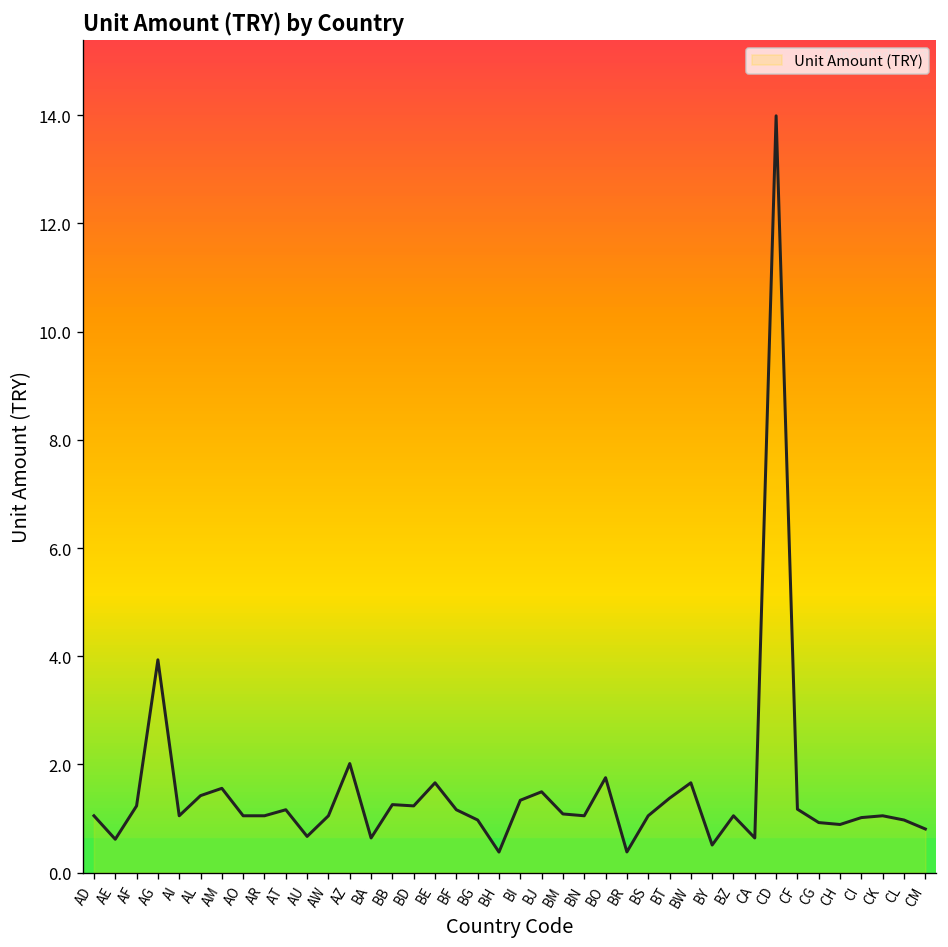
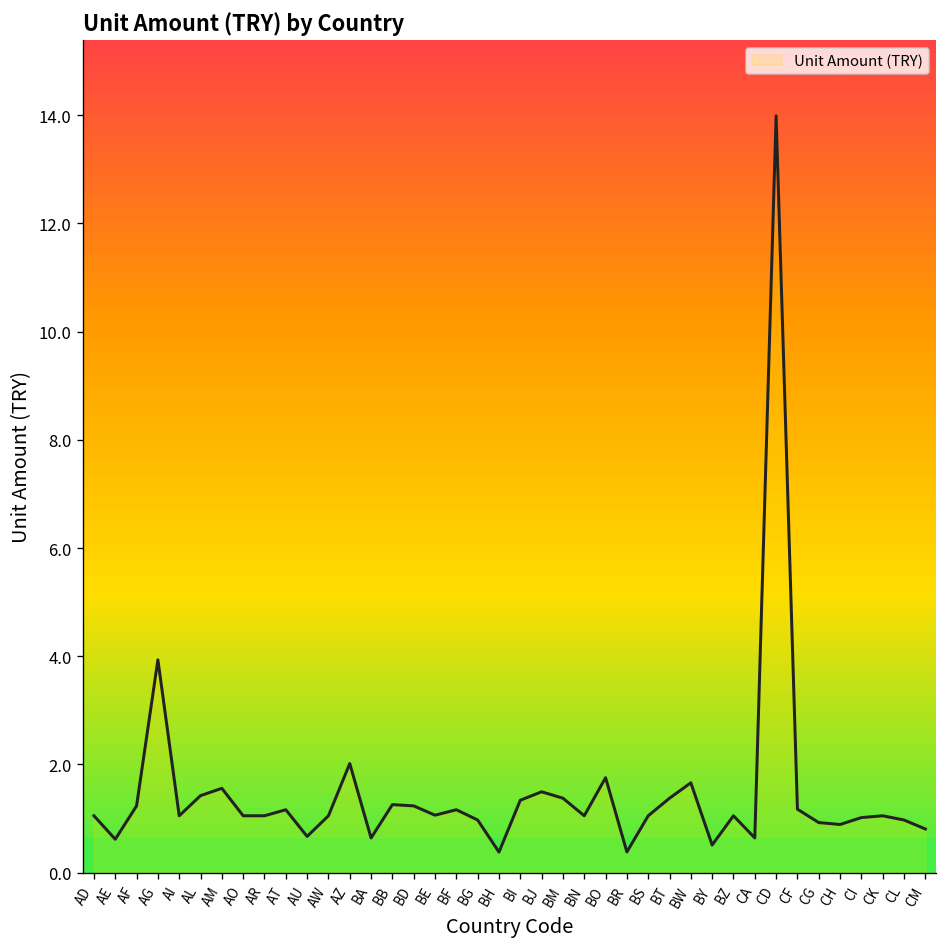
BE: 1.7 -> 1.1
BM: 1.1 -> 1.4
